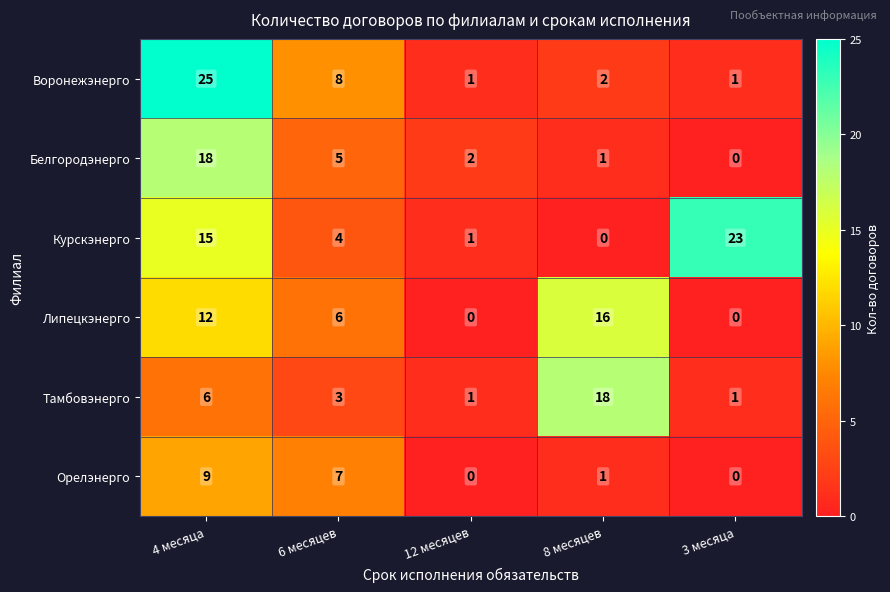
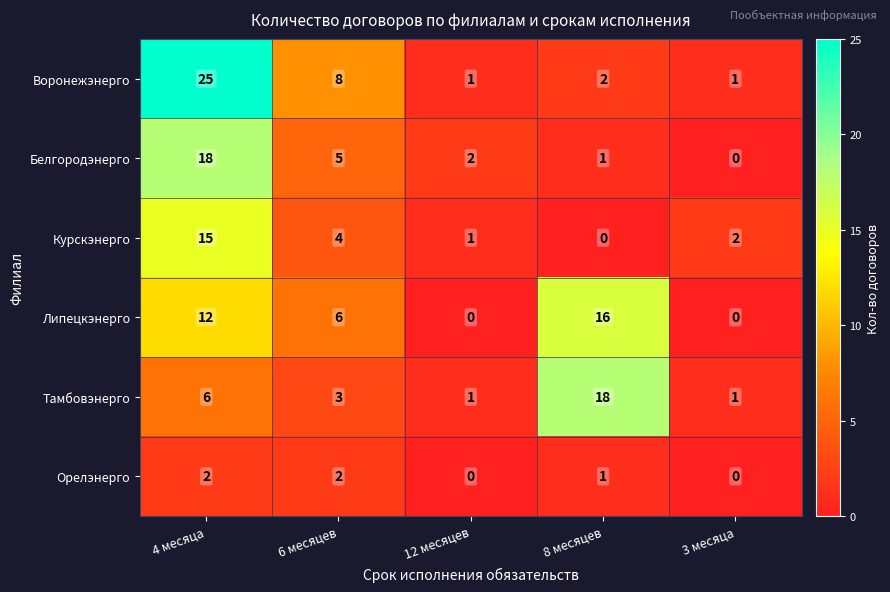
Курскэнерго, 3 месяца: 23 -> 2
Орелэнерго, 4 месяца: 9 -> 2
Орелэнерго, 6 месяцев: 7 -> 2
